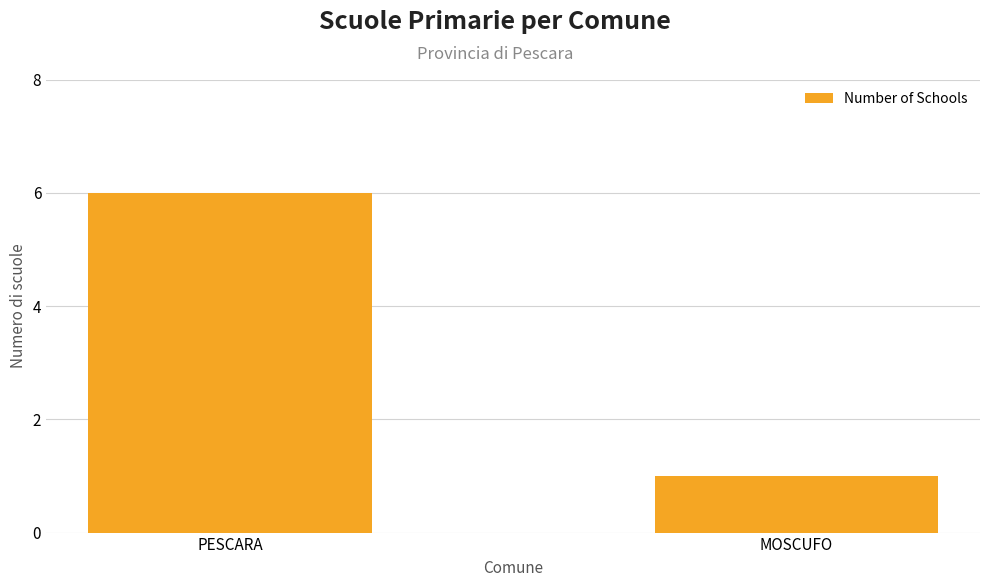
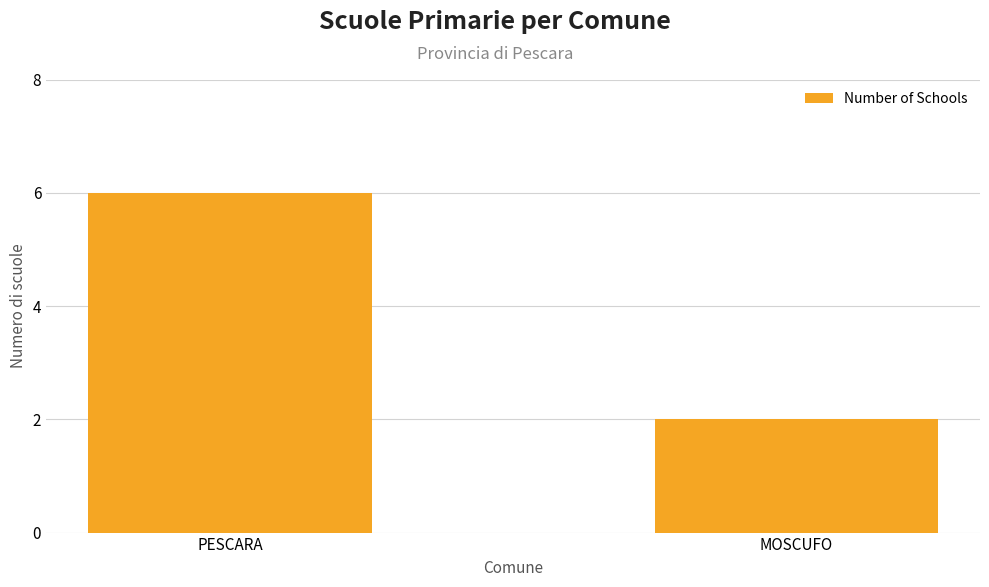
MOSCUFO: 1 -> 2
